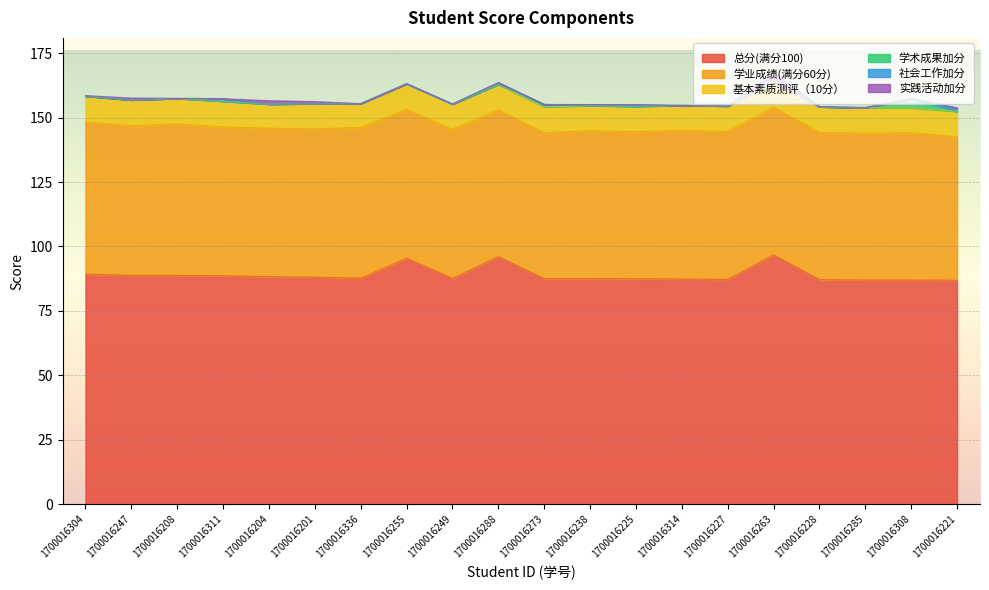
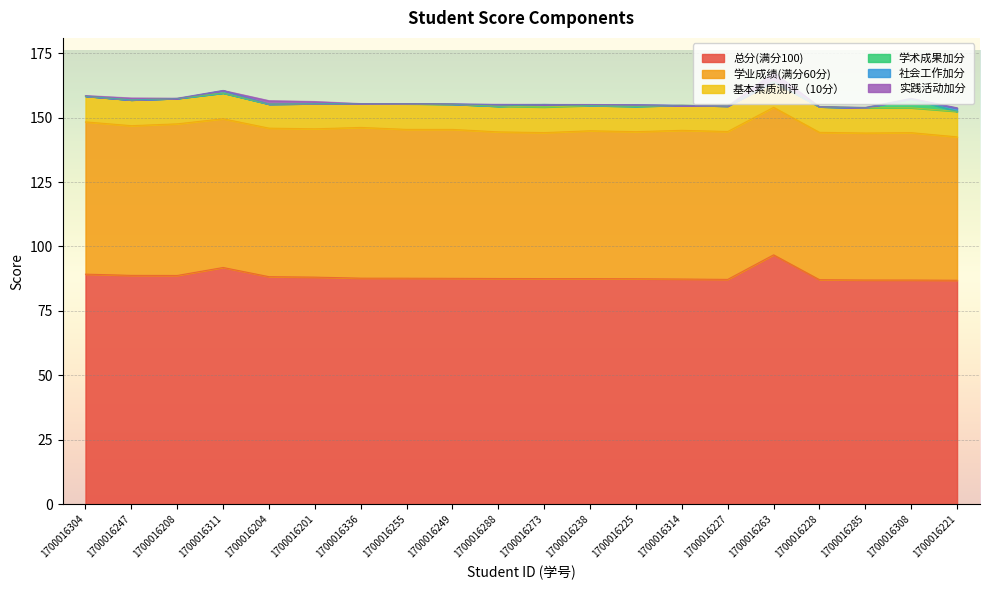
总分(满分100), 1700016311: 89 -> 92
总分(满分100), 1700016255: 95 -> 88
总分(满分100), 1700016288: 96 -> 88
